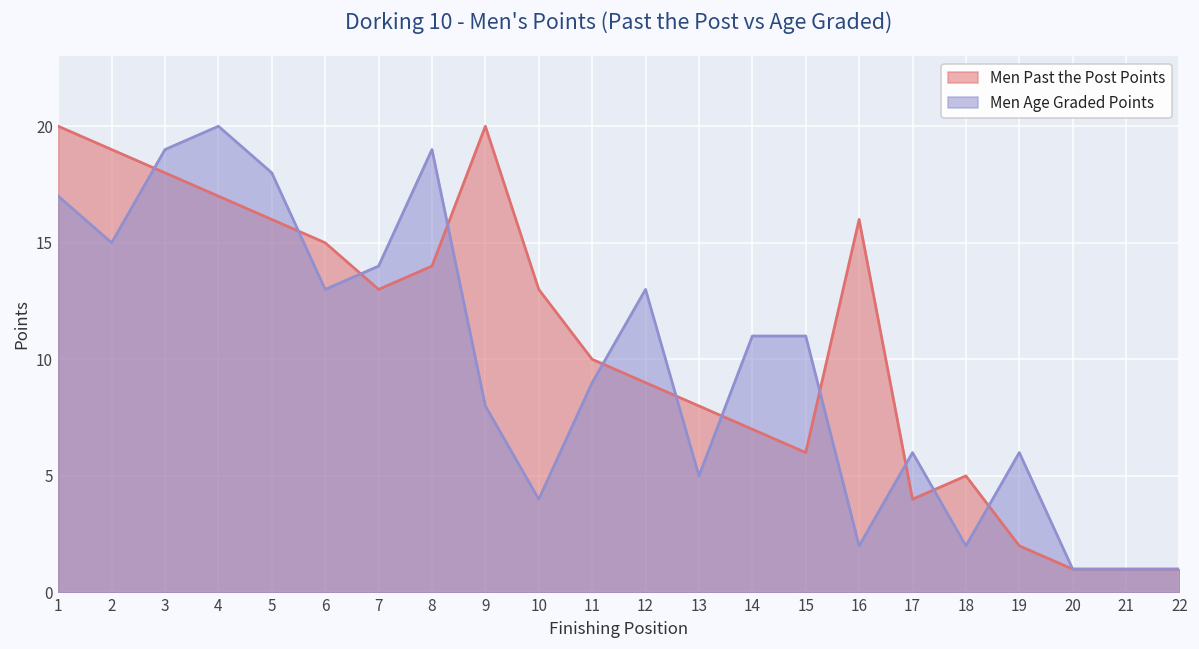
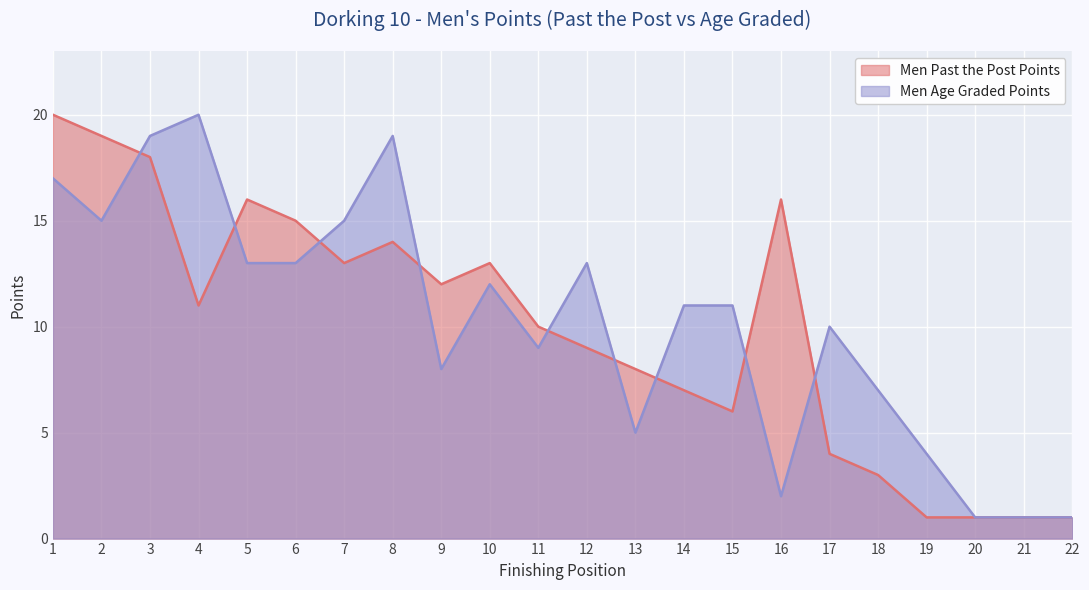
Men Past the Post Points, 4: 17 -> 11
Men Age Graded Points, 5: 18 -> 13
Men Age Graded Points, 7: 14 -> 15
Men Past the Post Points, 9: 20 -> 12
Men Age Graded Points, 10: 4 -> 12
Men Age Graded Points, 17: 6 -> 10
Men Past the Post Points, 18: 5 -> 3
Men Age Graded Points, 18: 2 -> 7
Men Past the Post Points, 19: 2 -> 1
Men Age Graded Points, 19: 6 -> 4
